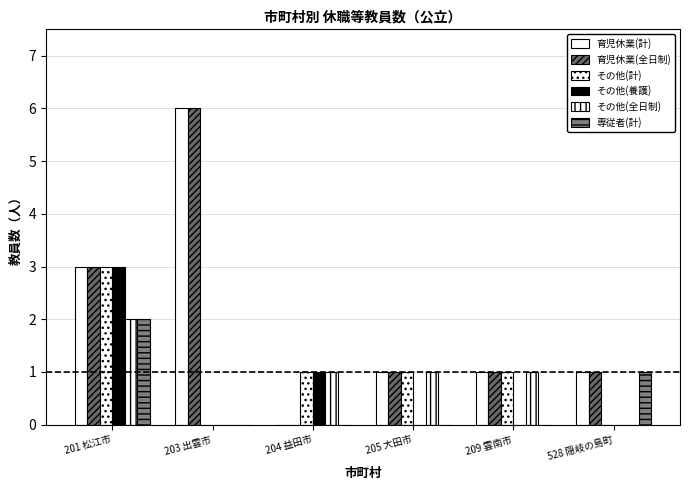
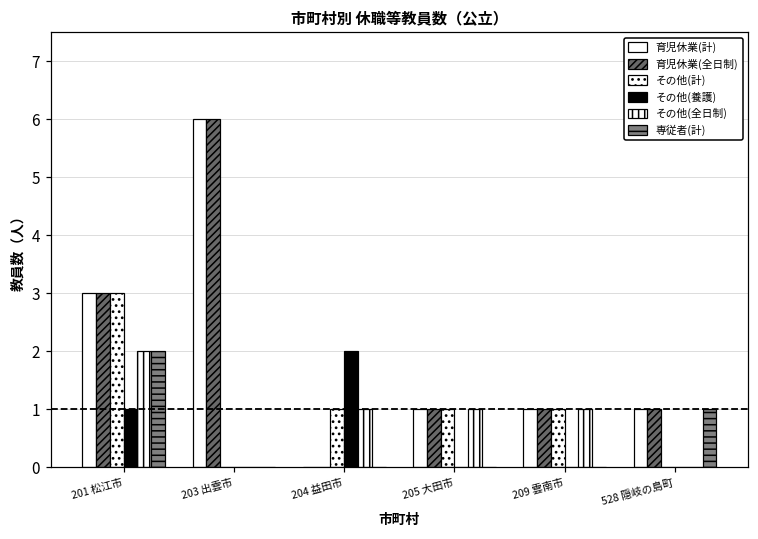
その他(養護), 201 松江市: 3 -> 1
その他(養護), 204 益田市: 1 -> 2
